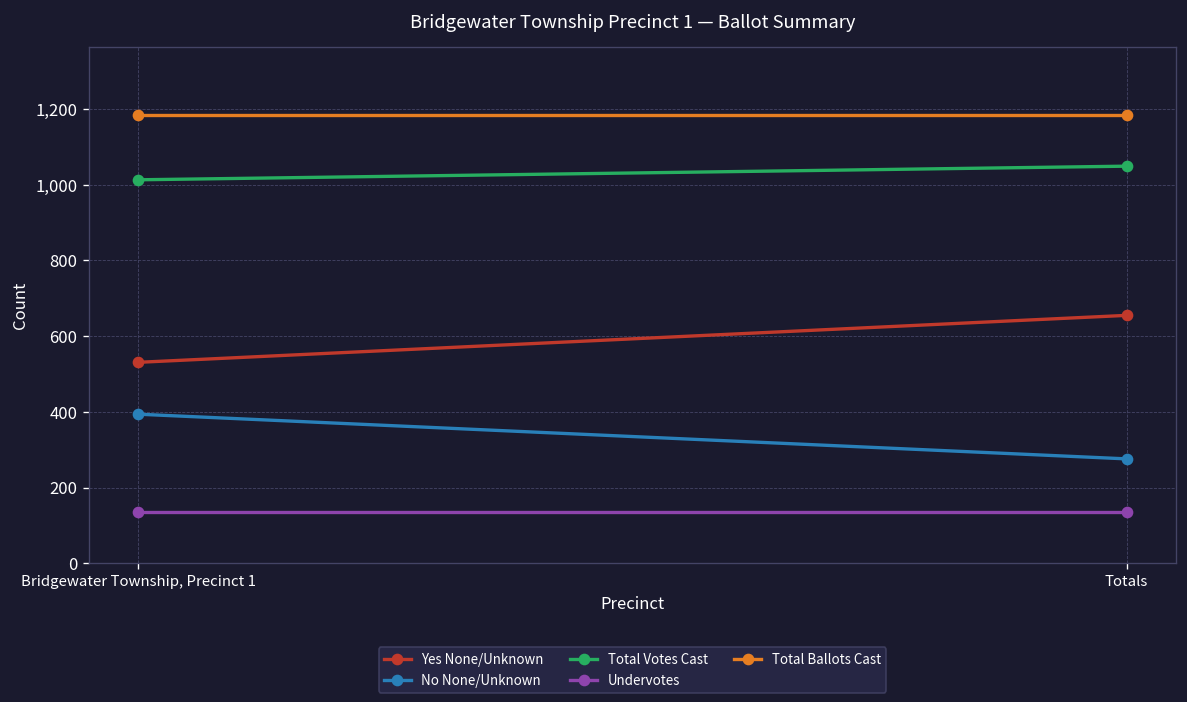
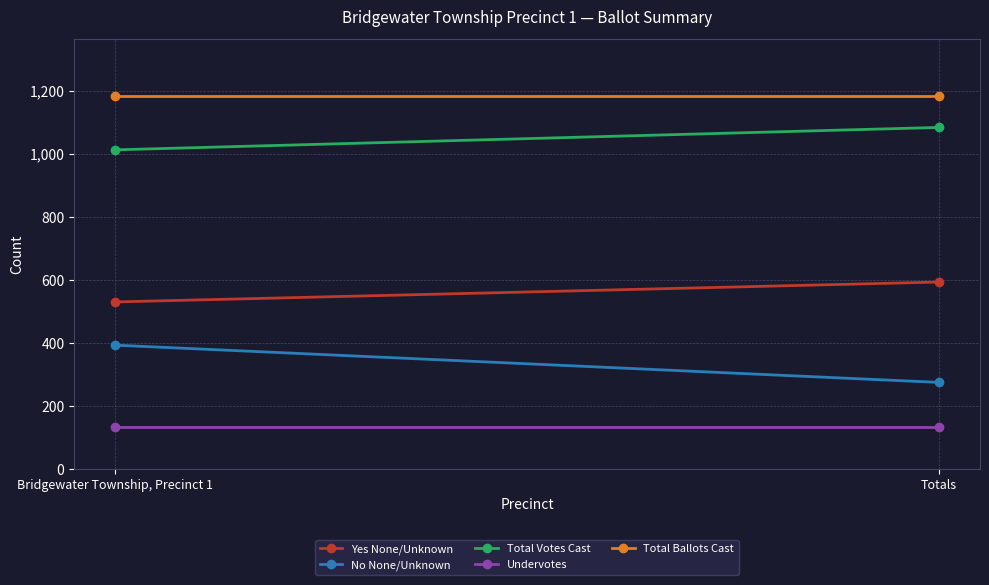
Yes None/Unknown, Totals: 660 -> 590
Total Votes Cast, Totals: 1,050 -> 1,080
